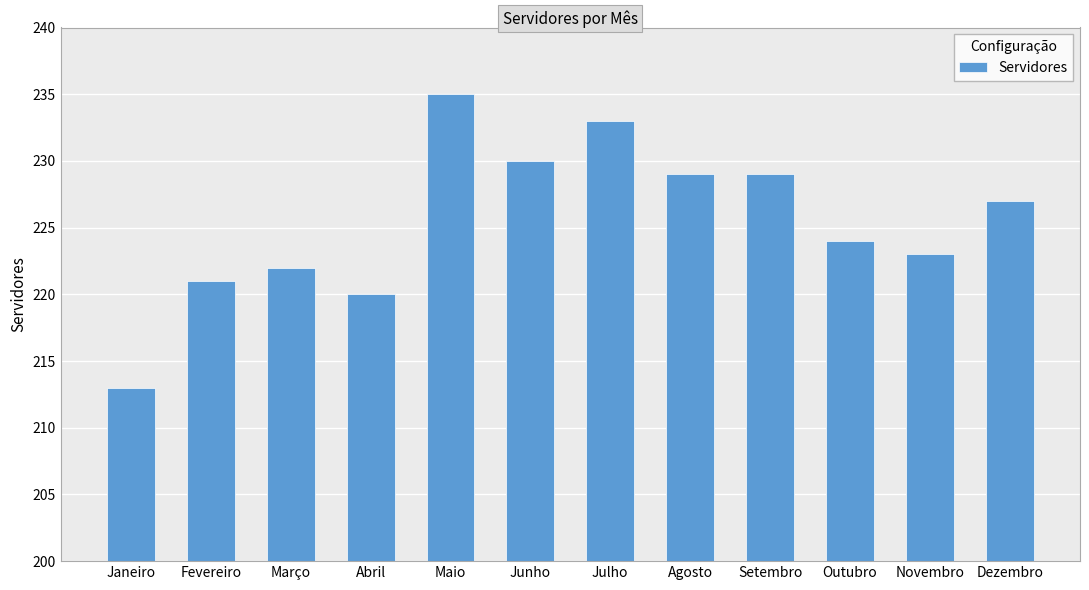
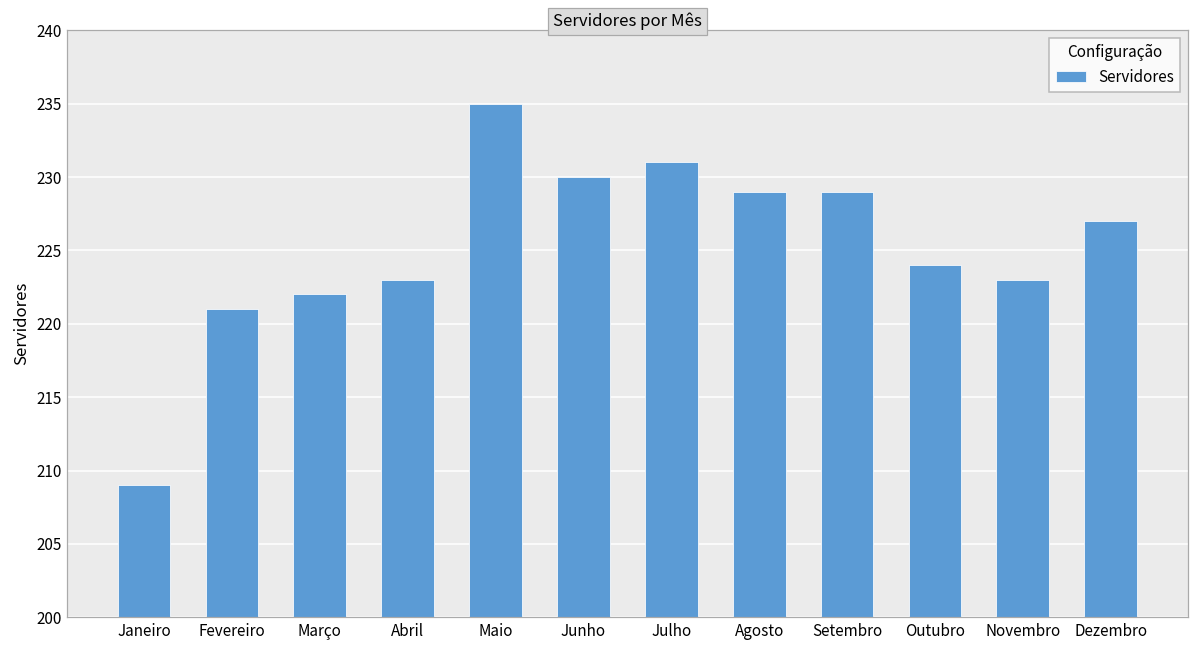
Janeiro: 213 -> 209
Abril: 220 -> 223
Julho: 233 -> 231
